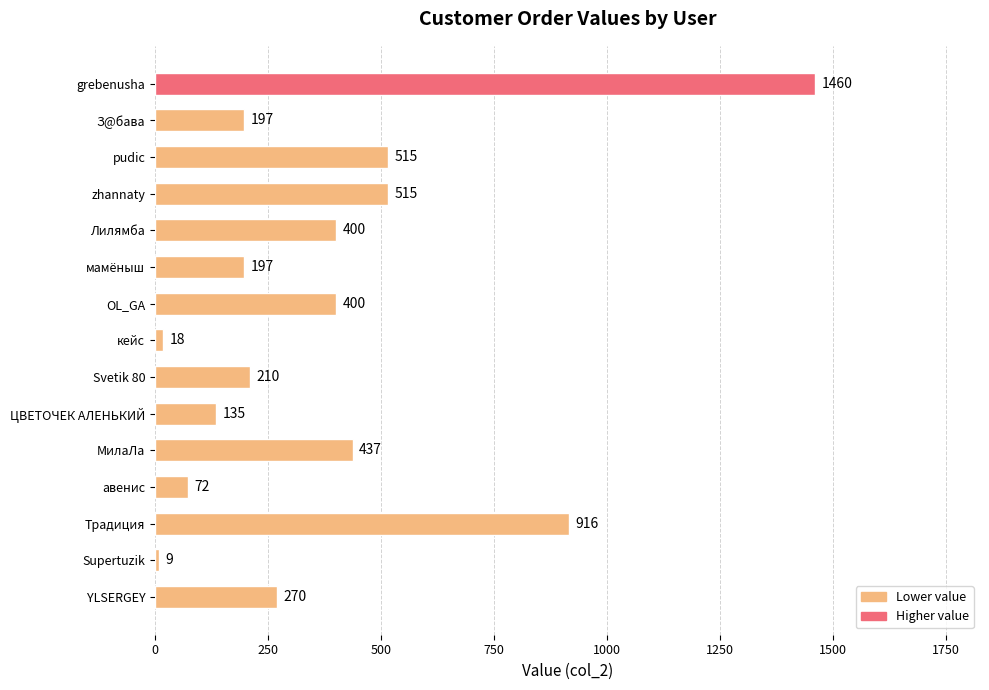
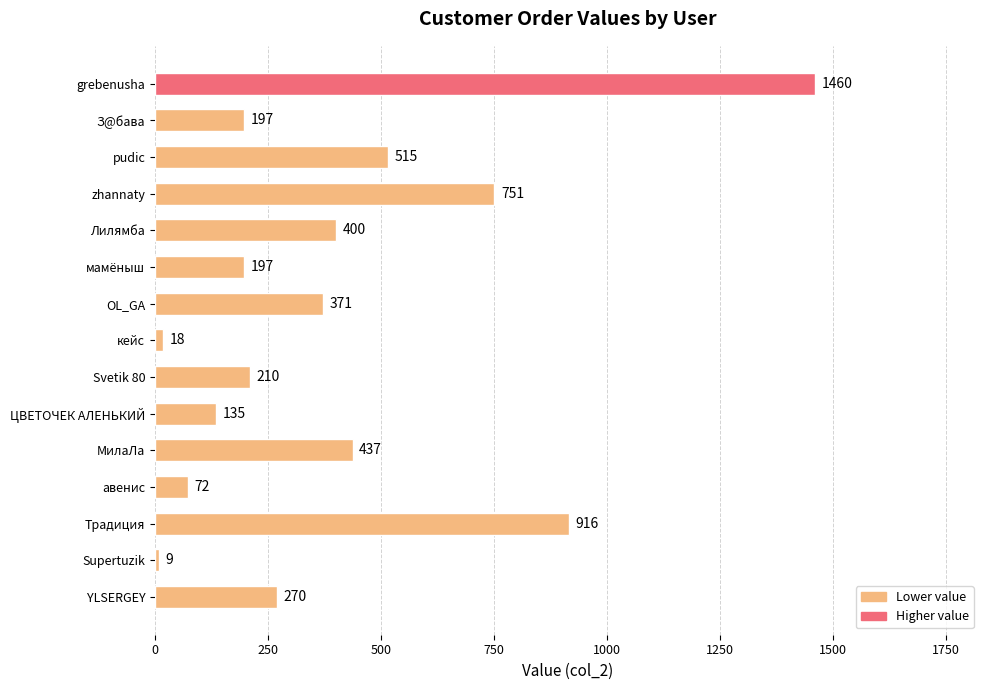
zhannaty: 515 -> 751
OL_GA: 400 -> 371
